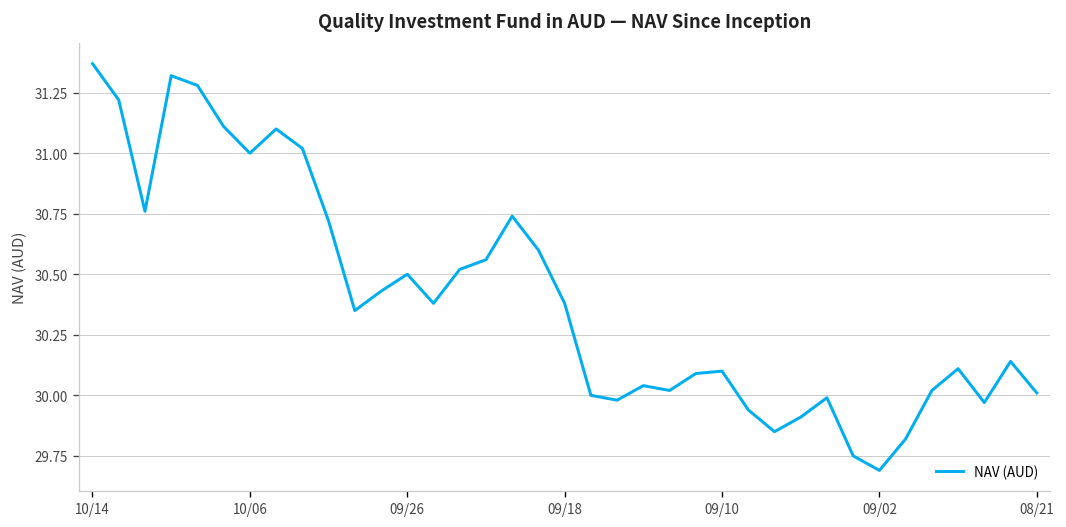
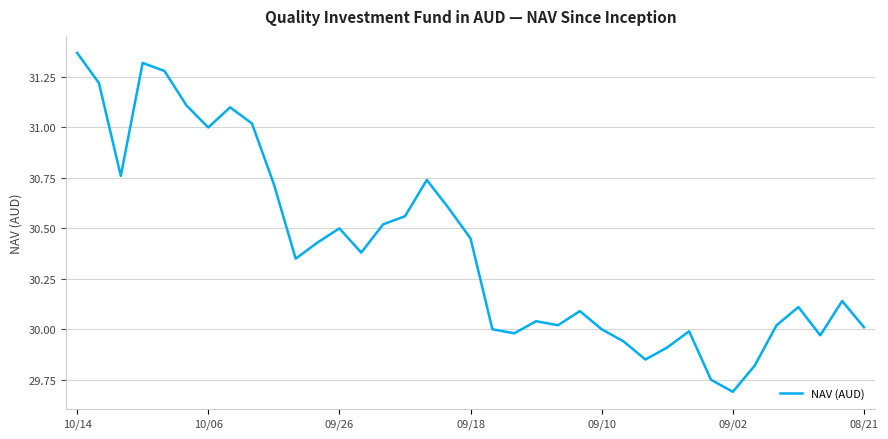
09/18: 30.38 -> 30.45
09/10: 30.1 -> 30.0
